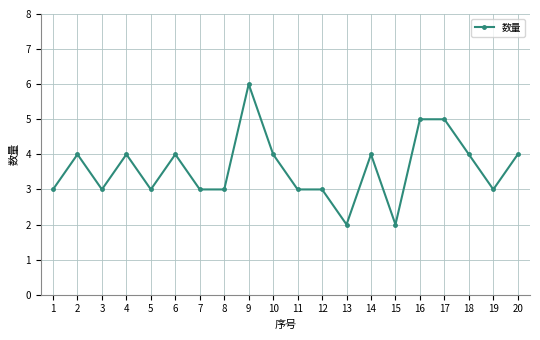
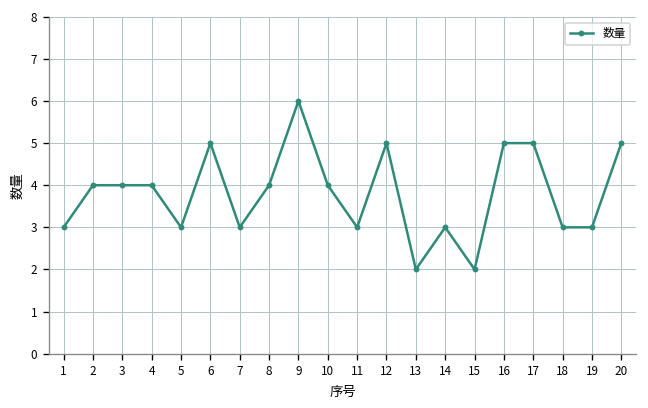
3: 3 -> 4
6: 4 -> 5
8: 3 -> 4
12: 3 -> 5
14: 4 -> 3
18: 4 -> 3
20: 4 -> 5
